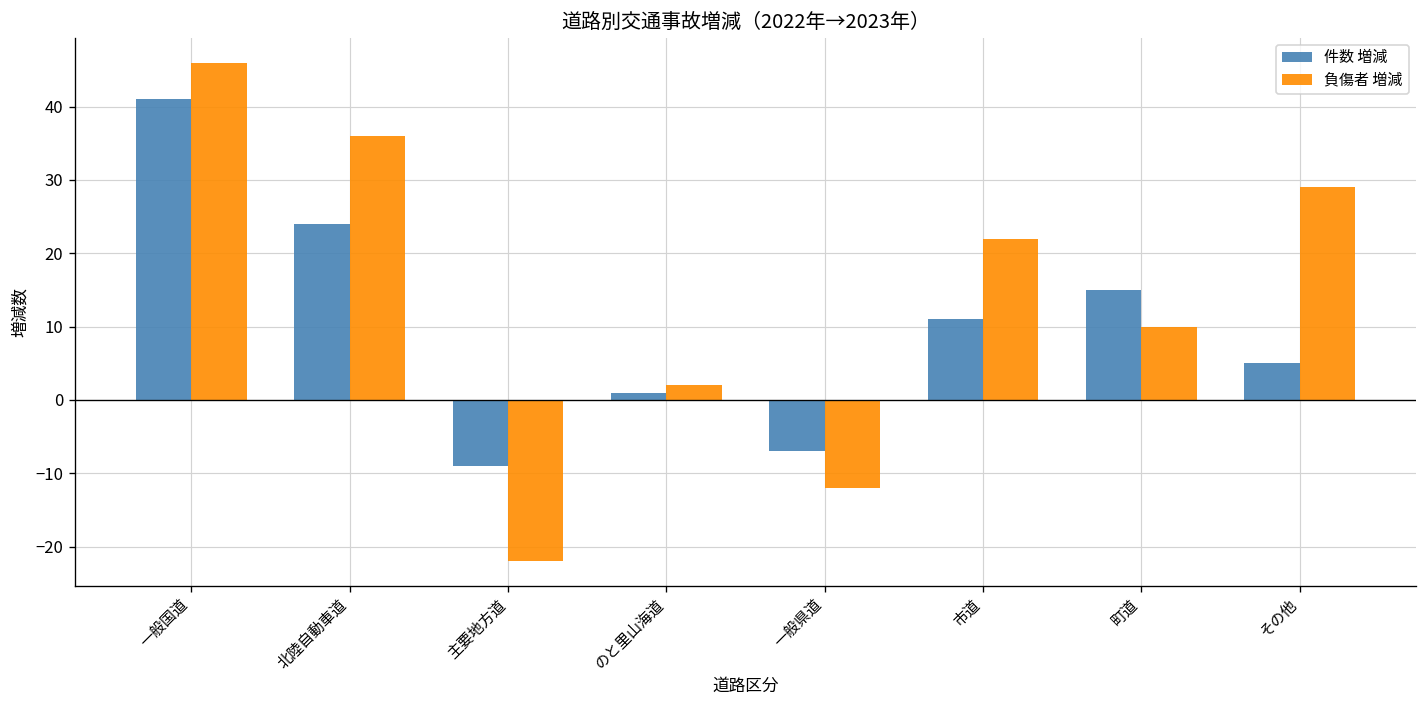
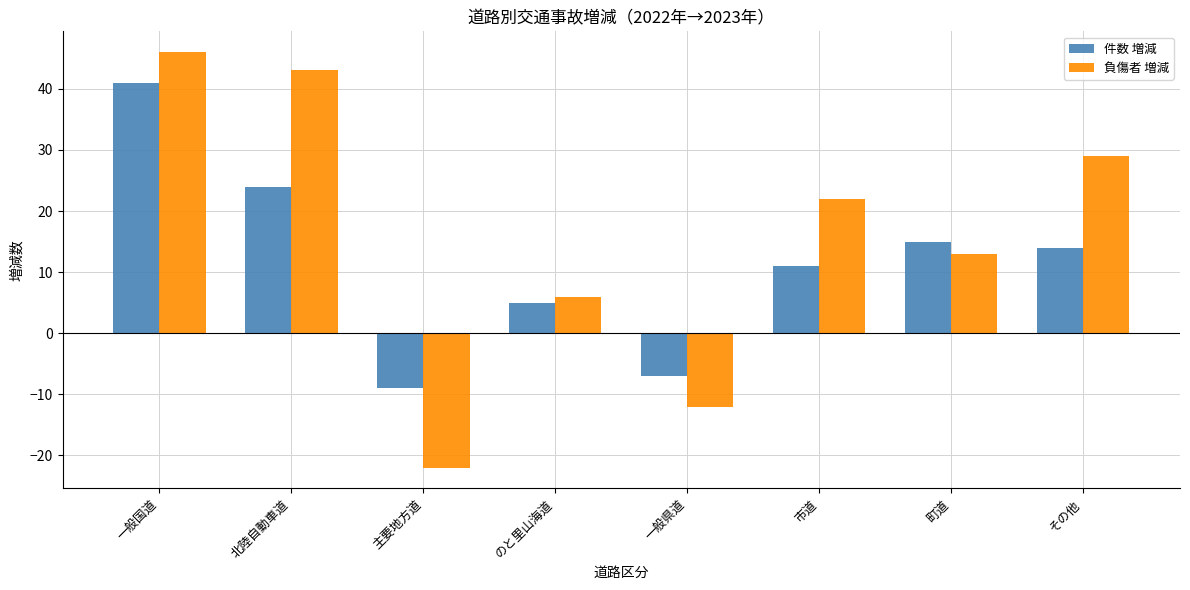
負傷者 増減, 北陸自動車道: 36 -> 43
件数 増減, のと里山海道: 1 -> 5
負傷者 増減, のと里山海道: 2 -> 6
負傷者 増減, 町道: 10 -> 13
件数 増減, その他: 5 -> 14
